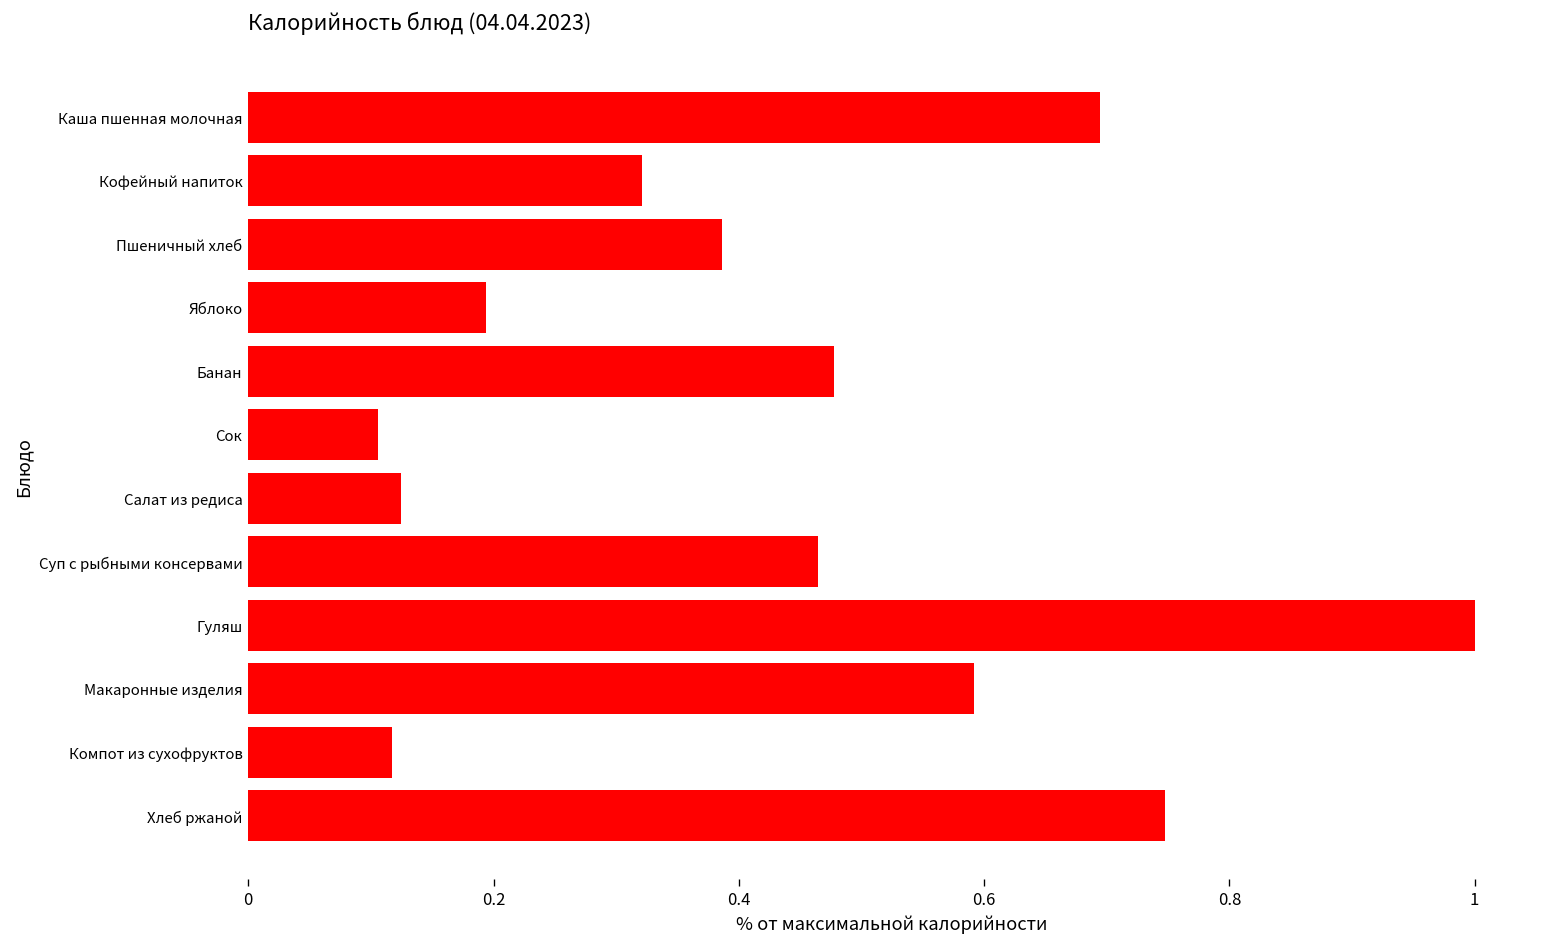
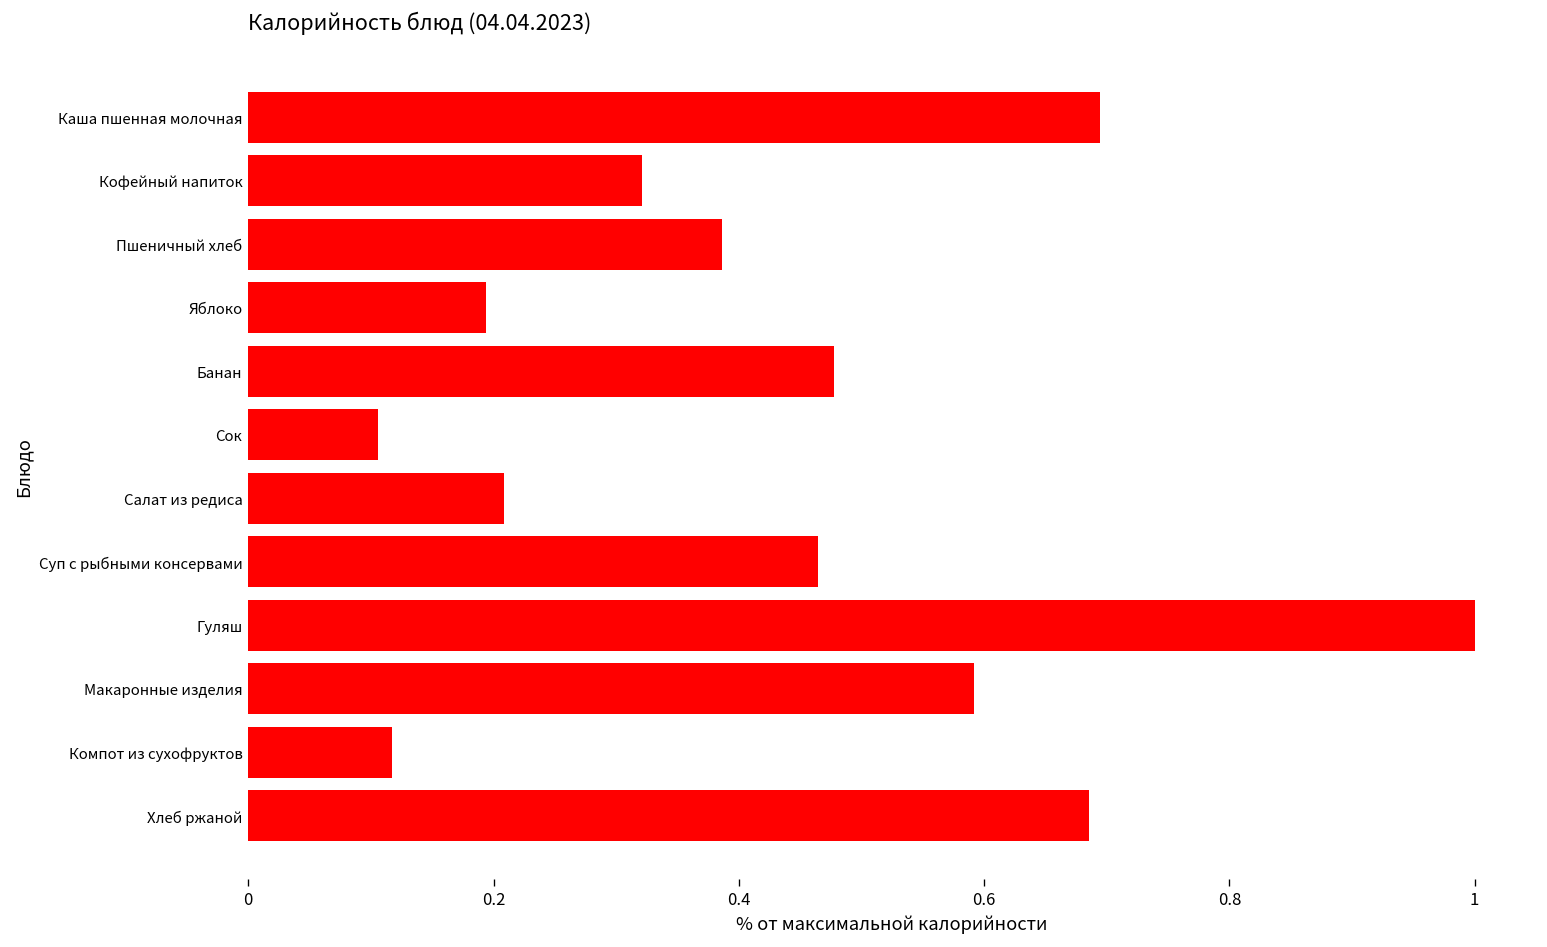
Салат из редиса: 0.124 -> 0.209
Хлеб ржаной: 0.748 -> 0.686
